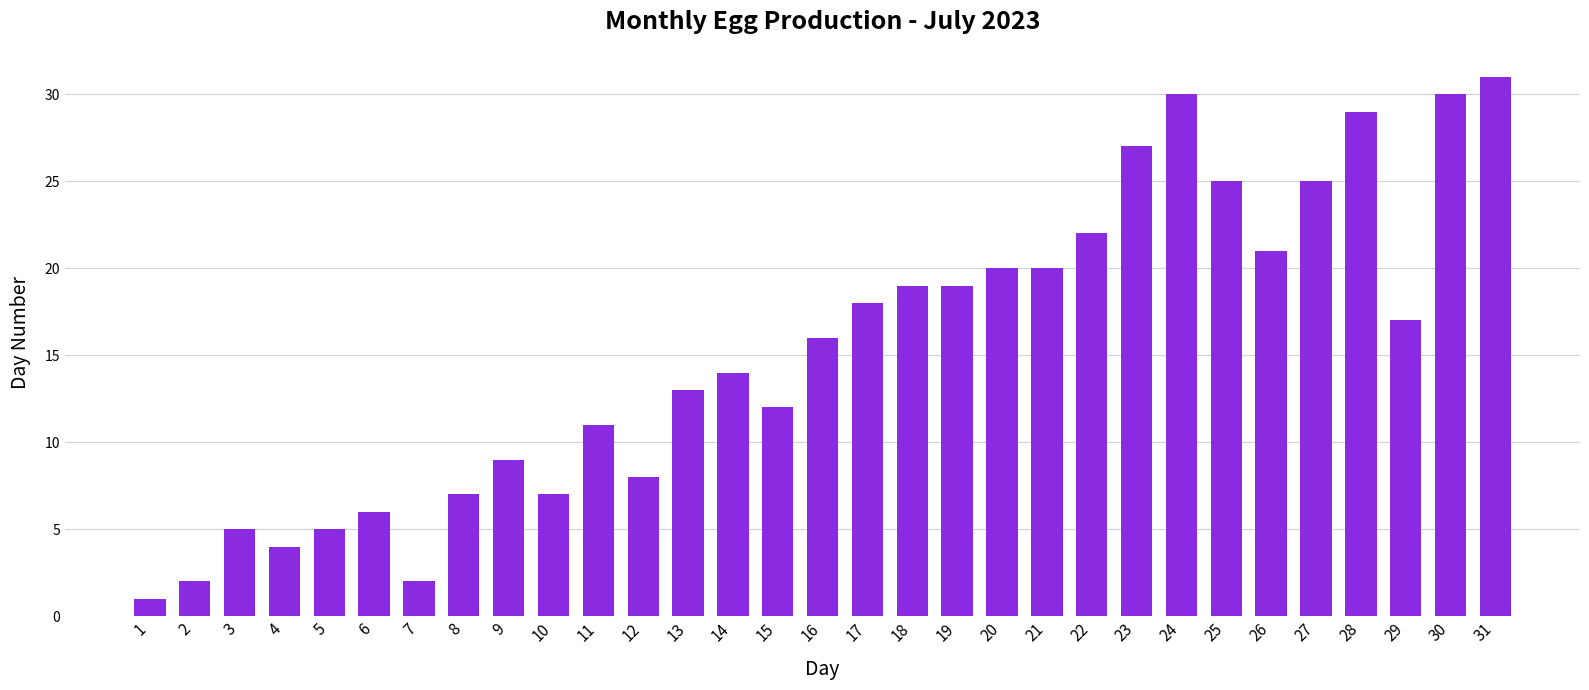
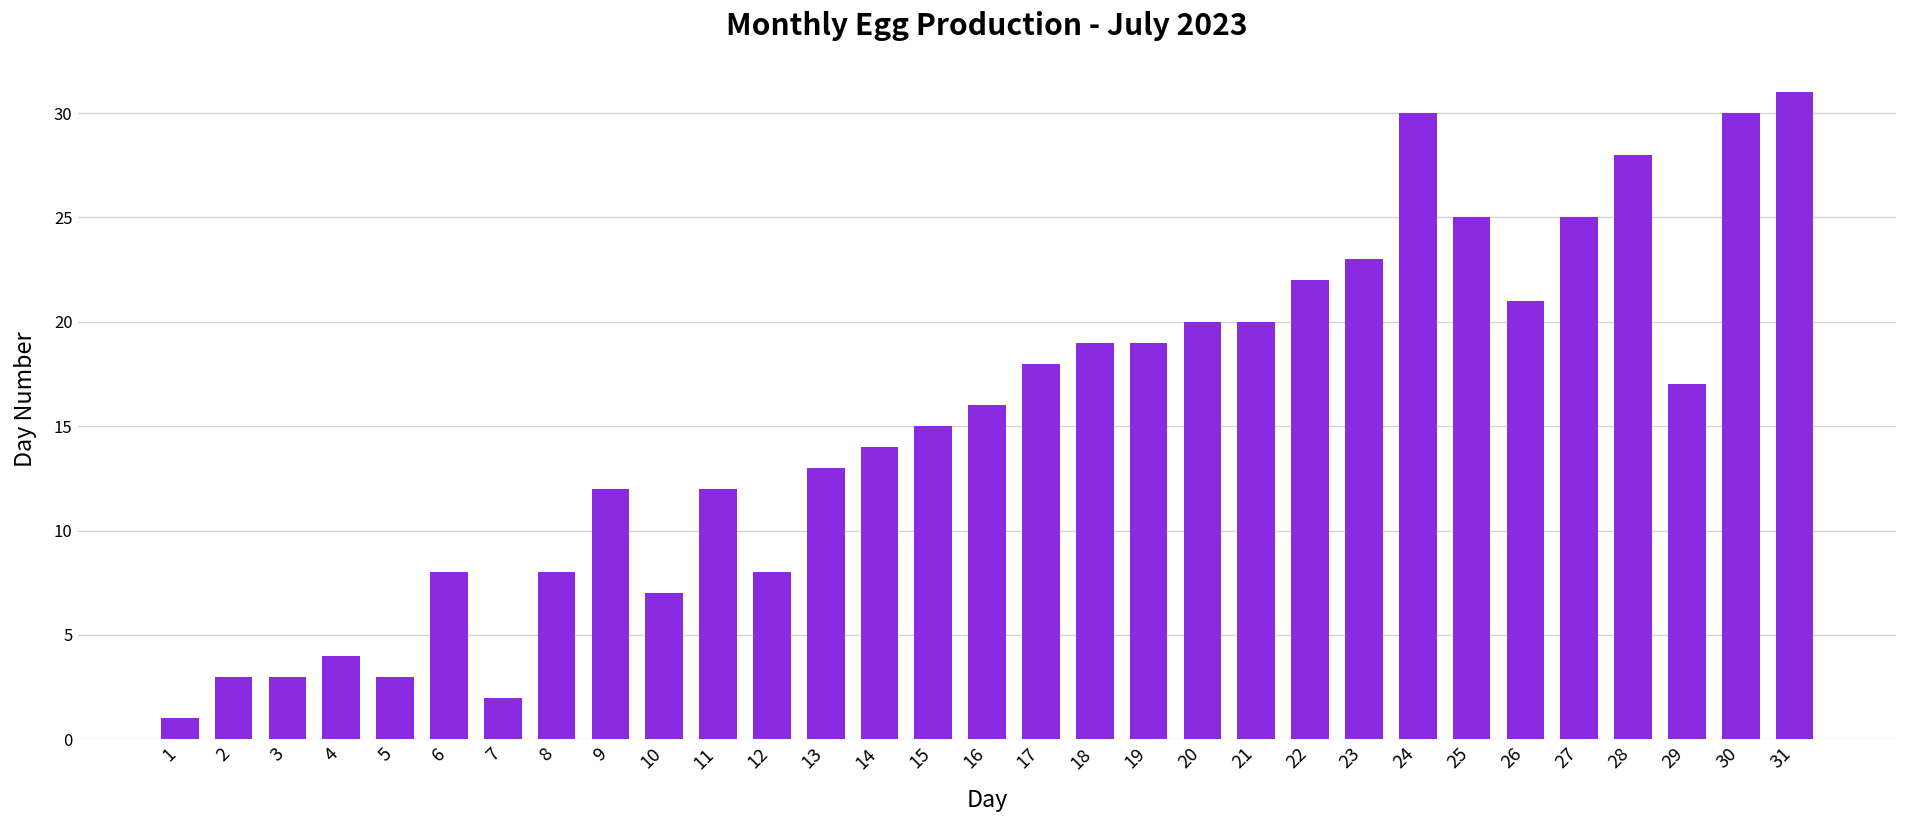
2: 2 -> 3
3: 5 -> 3
5: 5 -> 3
6: 6 -> 8
8: 7 -> 8
9: 9 -> 12
11: 11 -> 12
15: 12 -> 15
23: 27 -> 23
28: 29 -> 28
